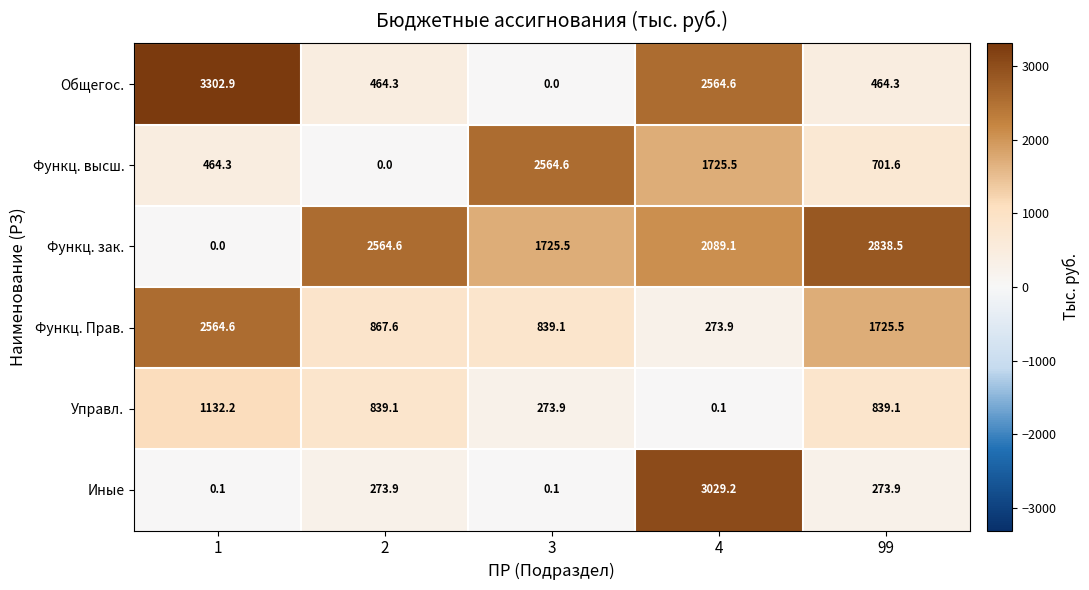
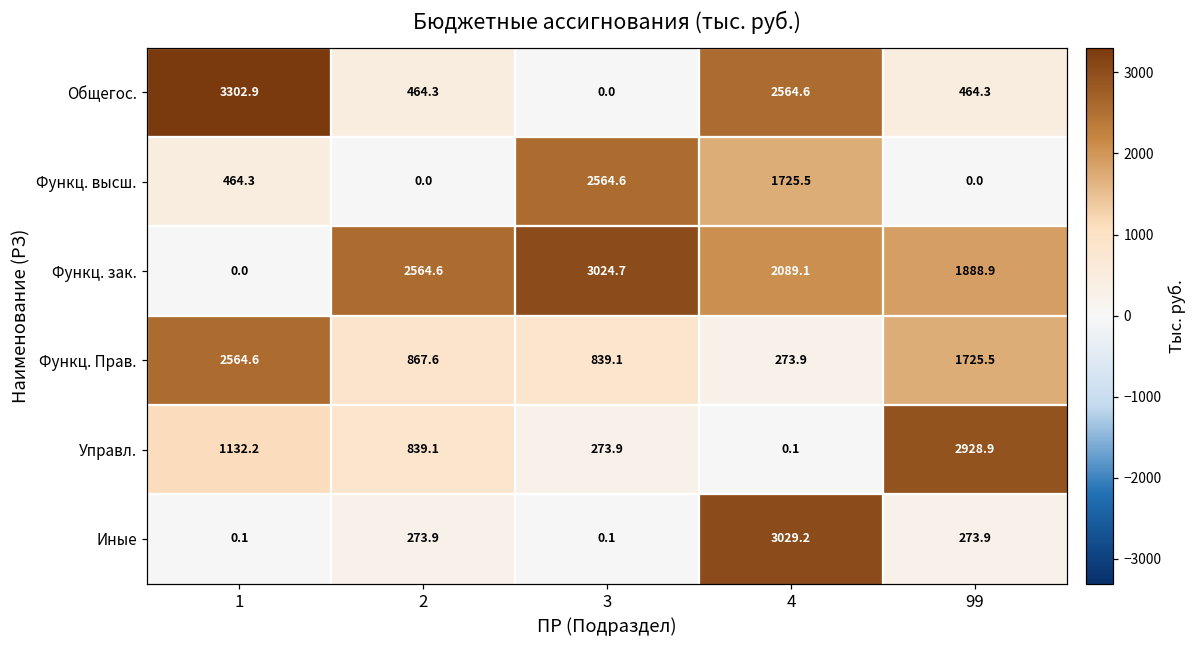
Функц. высш., 99: 701.6 -> 0.0
Функц. зак., 3: 1725.5 -> 3024.7
Функц. зак., 99: 2838.5 -> 1888.9
Управл., 99: 839.1 -> 2928.9
